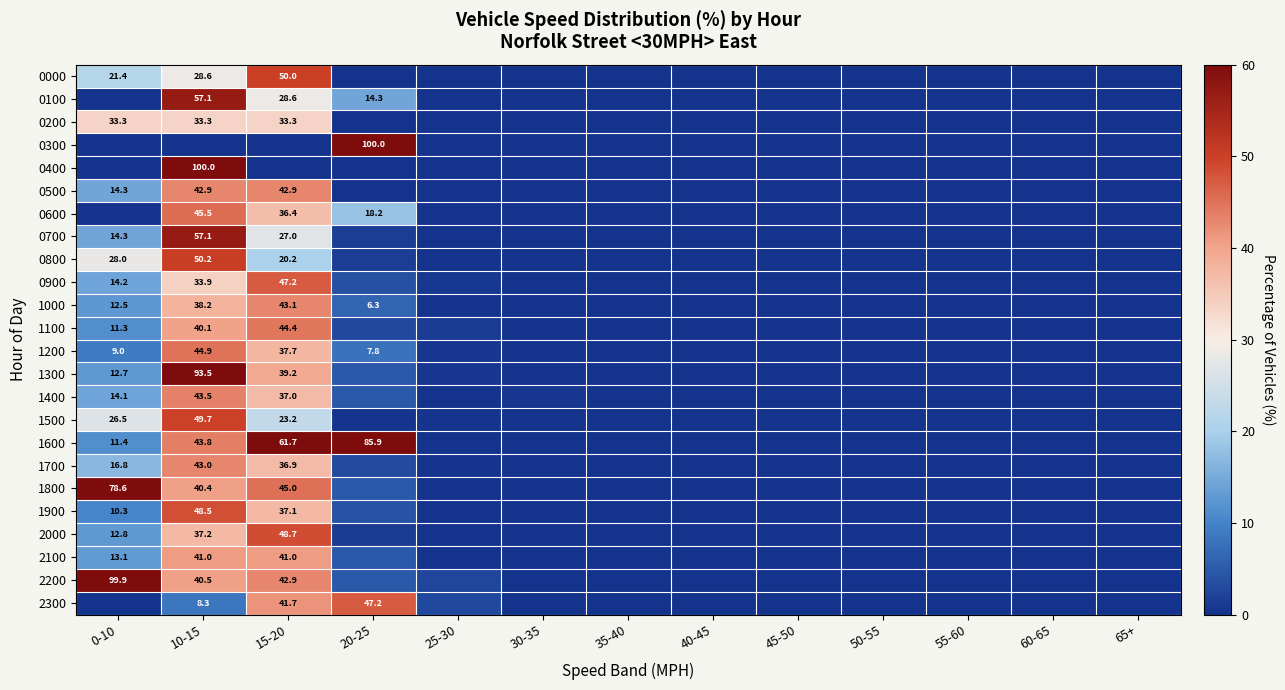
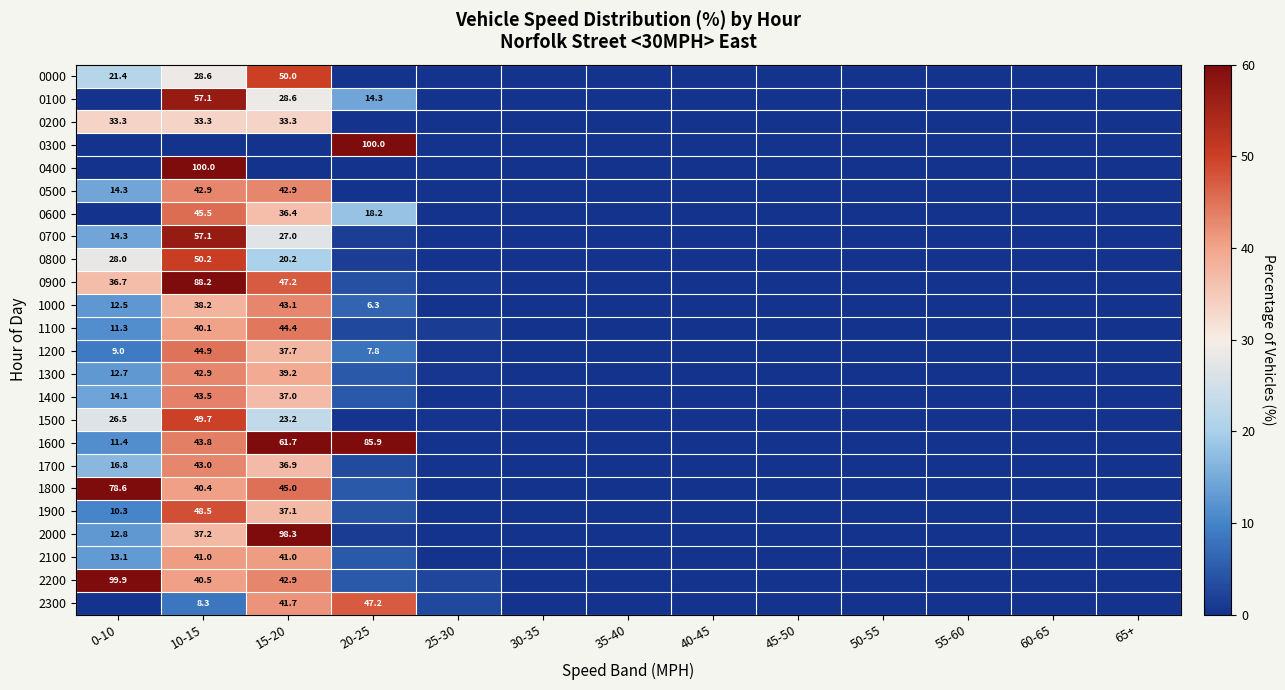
0900, 0-10: 14.2 -> 36.7
0900, 10-15: 33.9 -> 88.2
1300, 10-15: 93.5 -> 42.9
2000, 15-20: 48.7 -> 98.3
